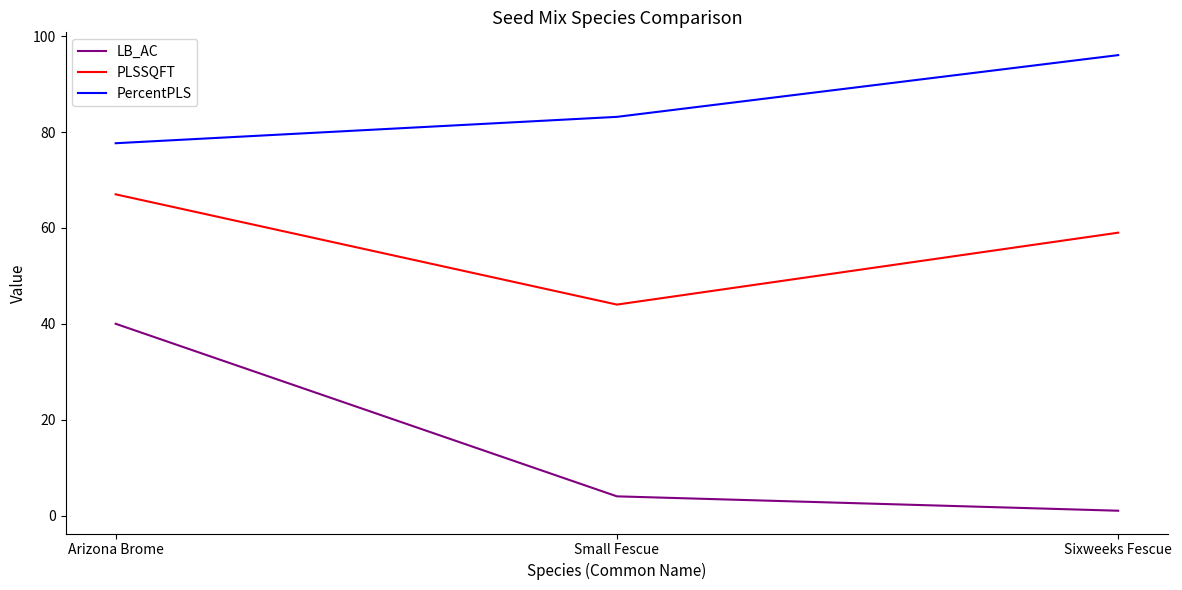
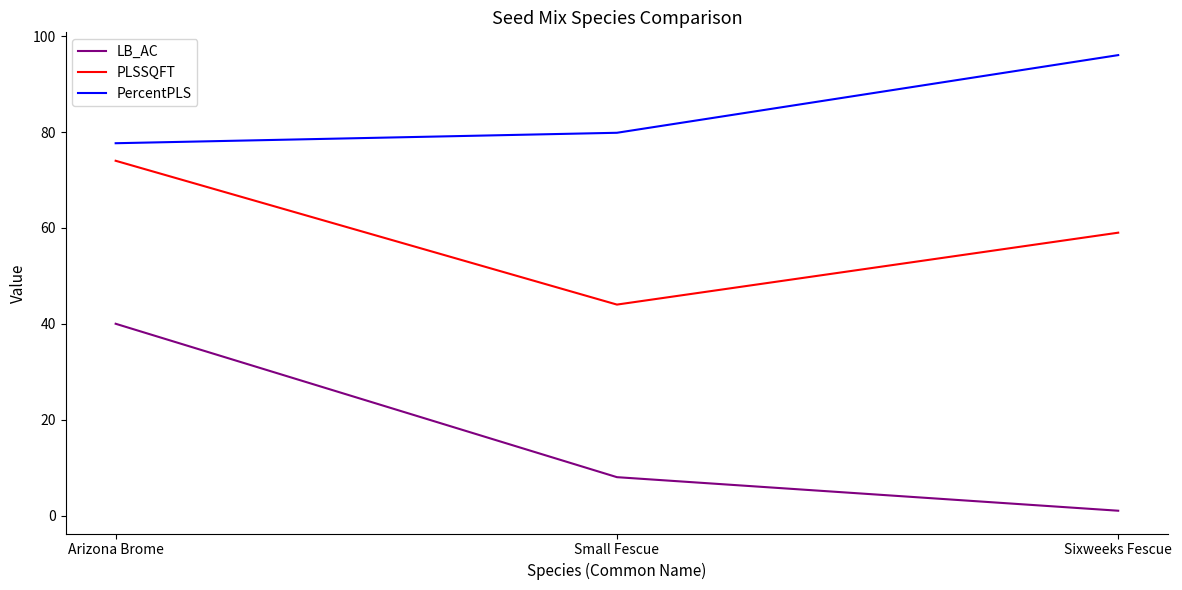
PLSSQFT, Arizona Brome: 67 -> 74
LB_AC, Small Fescue: 4 -> 8
PercentPLS, Small Fescue: 83 -> 80
